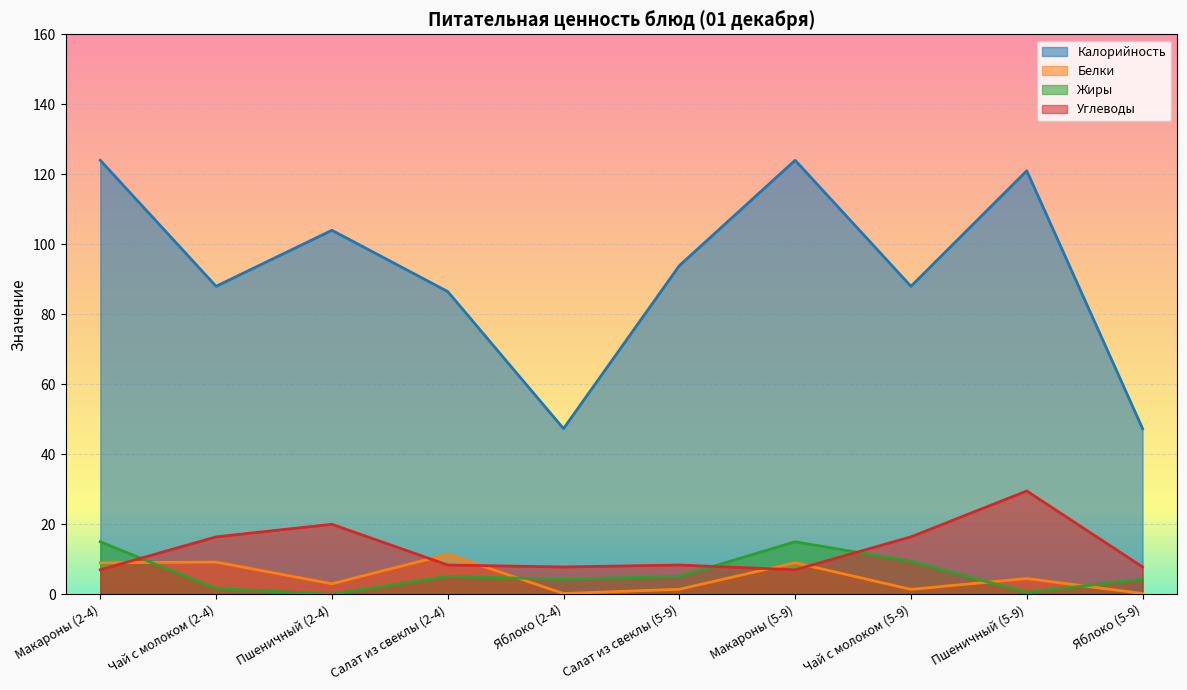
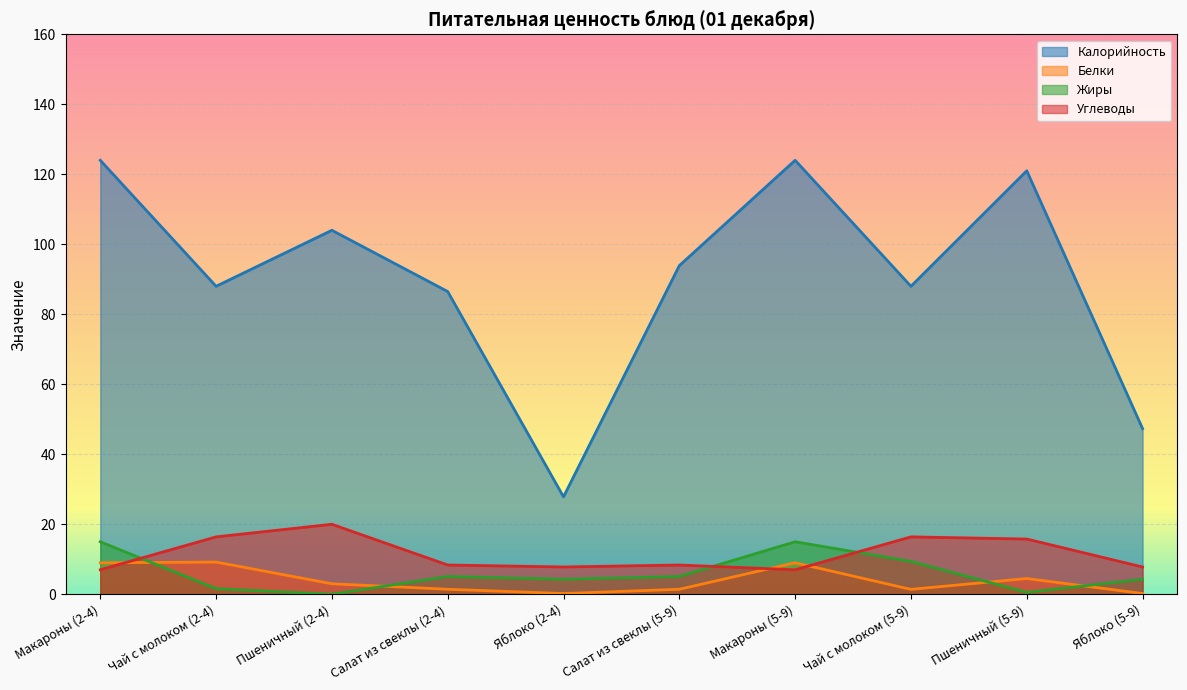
Белки, Салат из свеклы (2-4): 11 -> 1
Калорийность, Яблоко (2-4): 47 -> 28
Углеводы, Пшеничный (5-9): 30 -> 16
